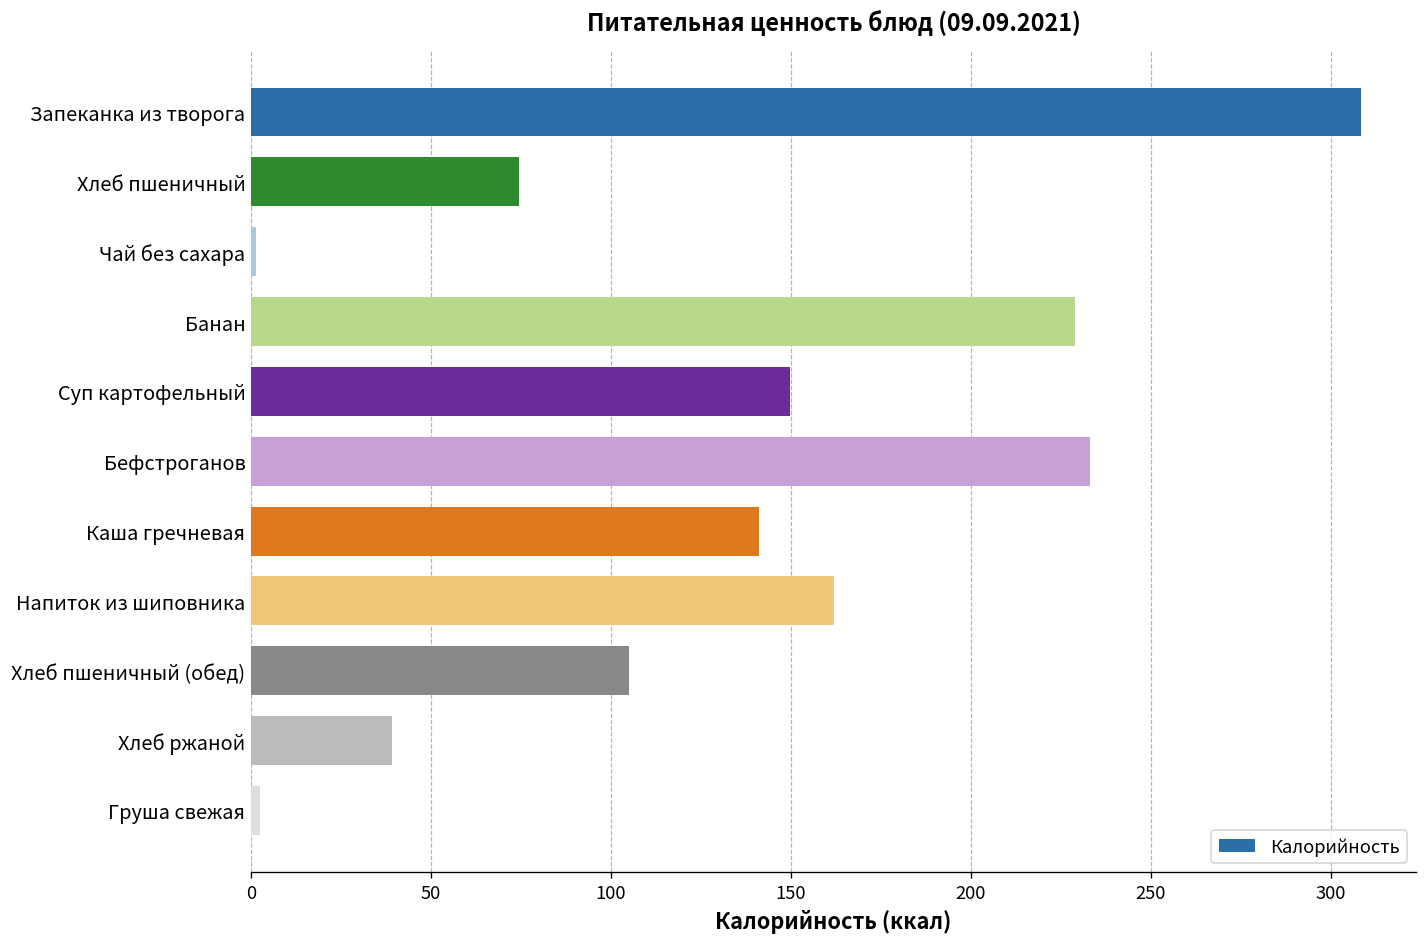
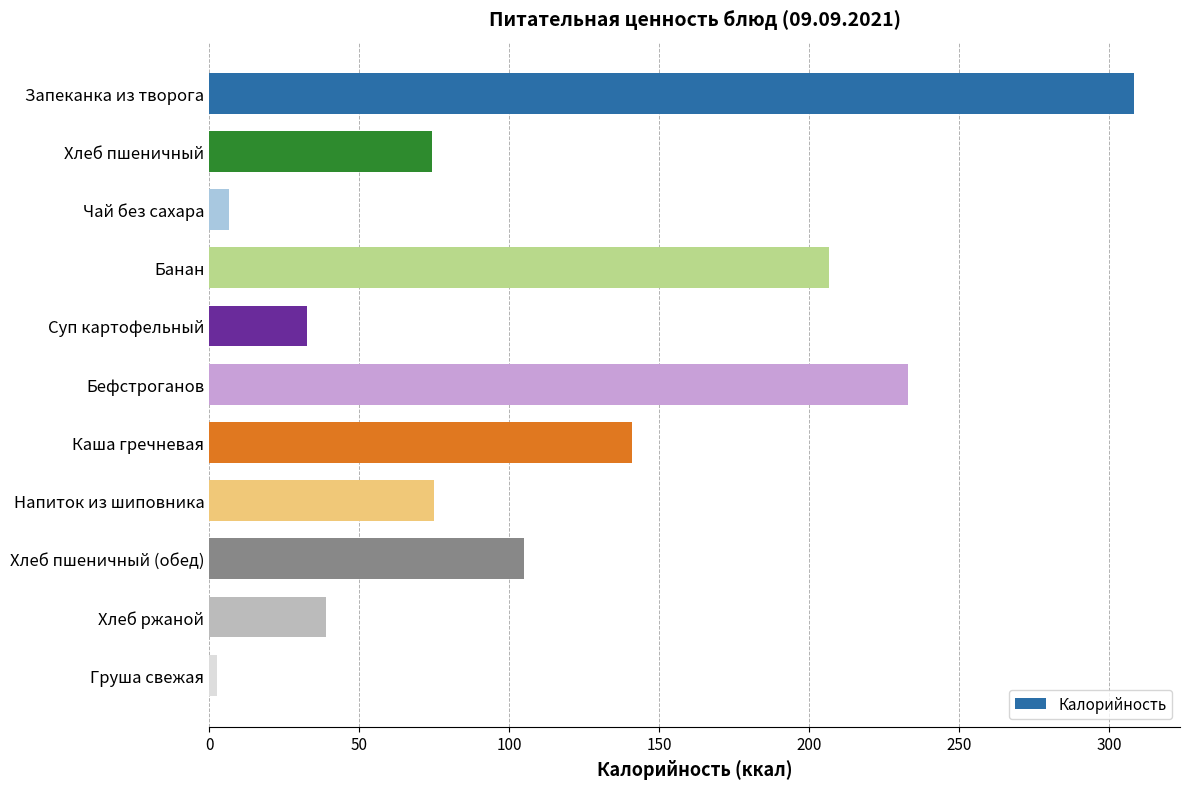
Чай без сахара: 1 -> 7
Банан: 229 -> 207
Суп картофельный: 150 -> 32
Напиток из шиповника: 162 -> 75
